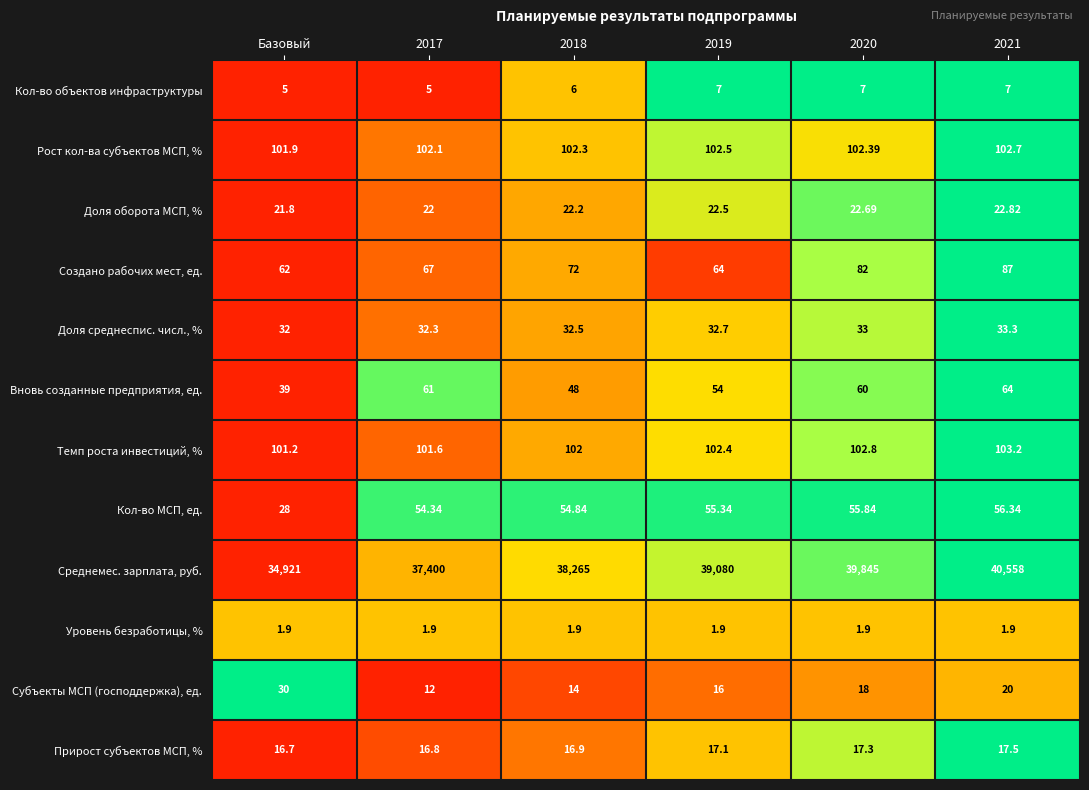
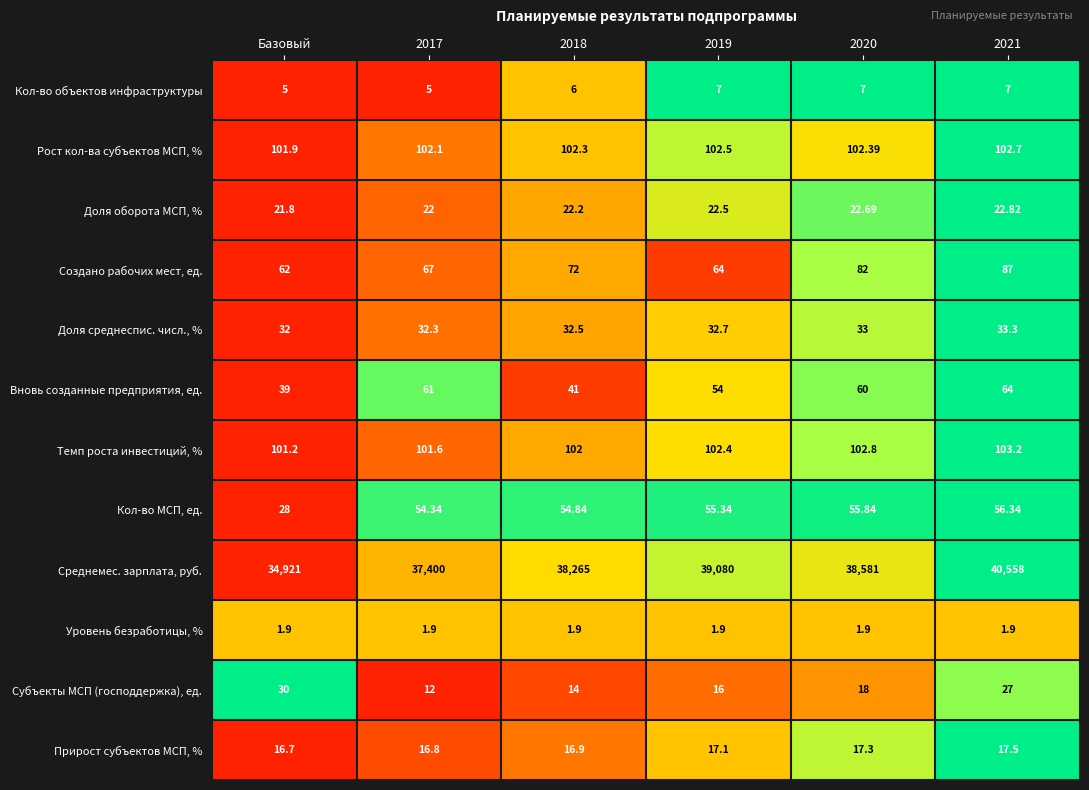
Вновь созданные предприятия, ед., 2018: 48 -> 41
Среднемес. зарплата, руб., 2020: 39,845 -> 38,581
Субъекты МСП (господдержка), ед., 2021: 20 -> 27
